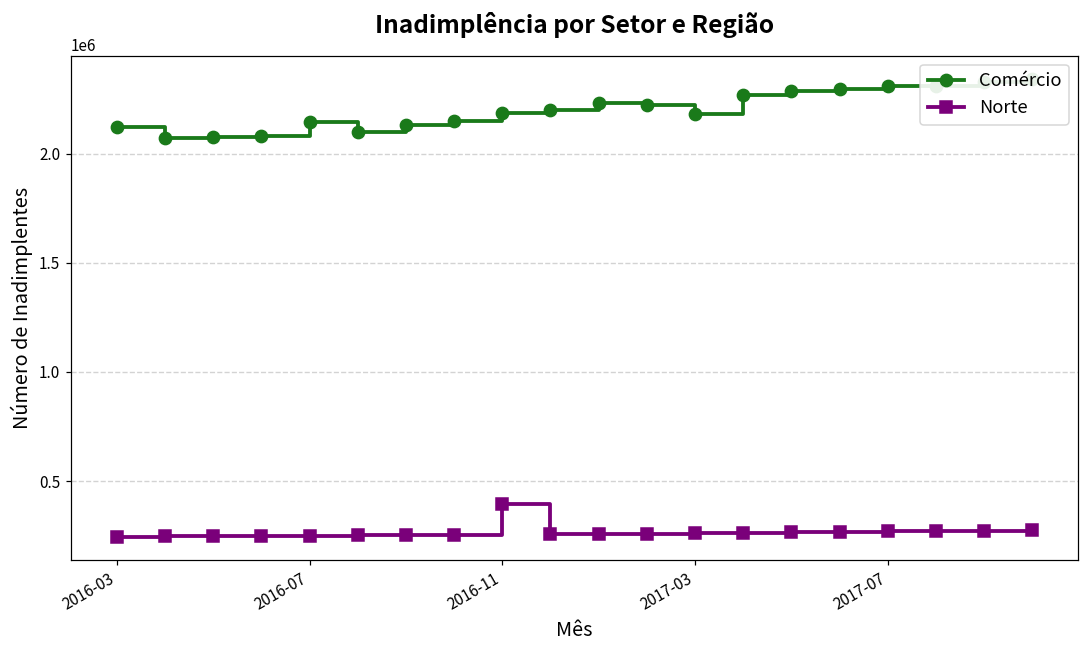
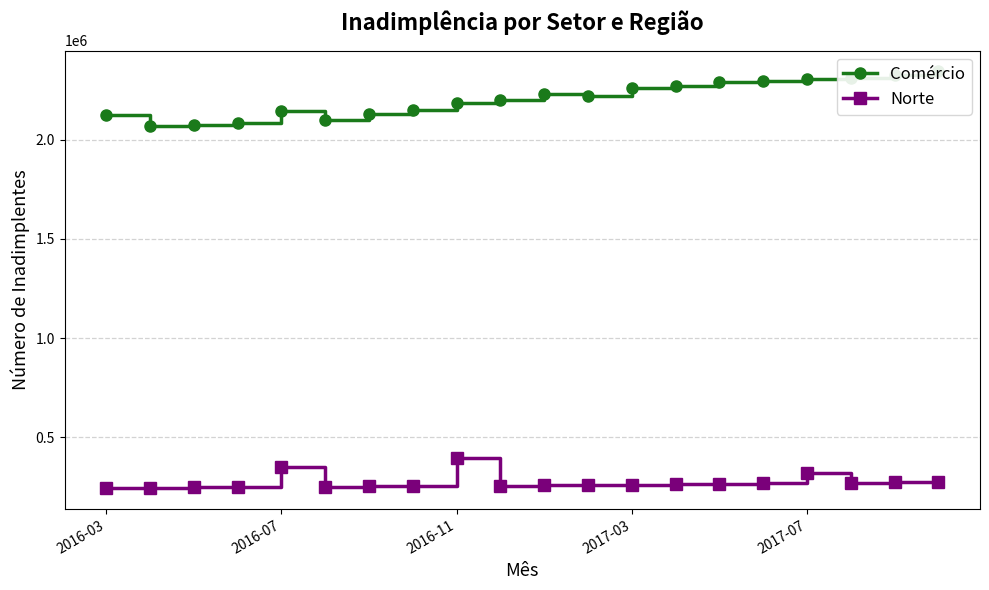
Norte, 2016-07: 250000 -> 350000
Comércio, 2017-03: 2180000 -> 2260000
Norte, 2017-07: 270000 -> 320000
